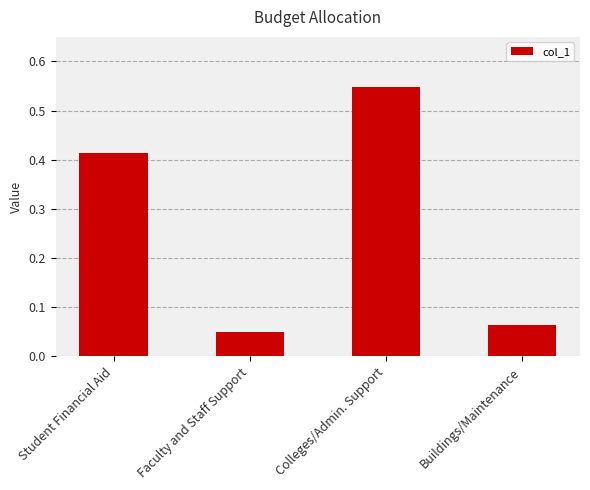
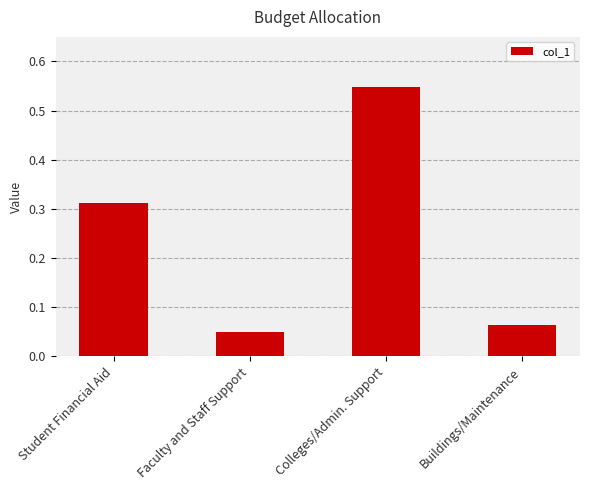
Student Financial Aid: 0.41 -> 0.31
